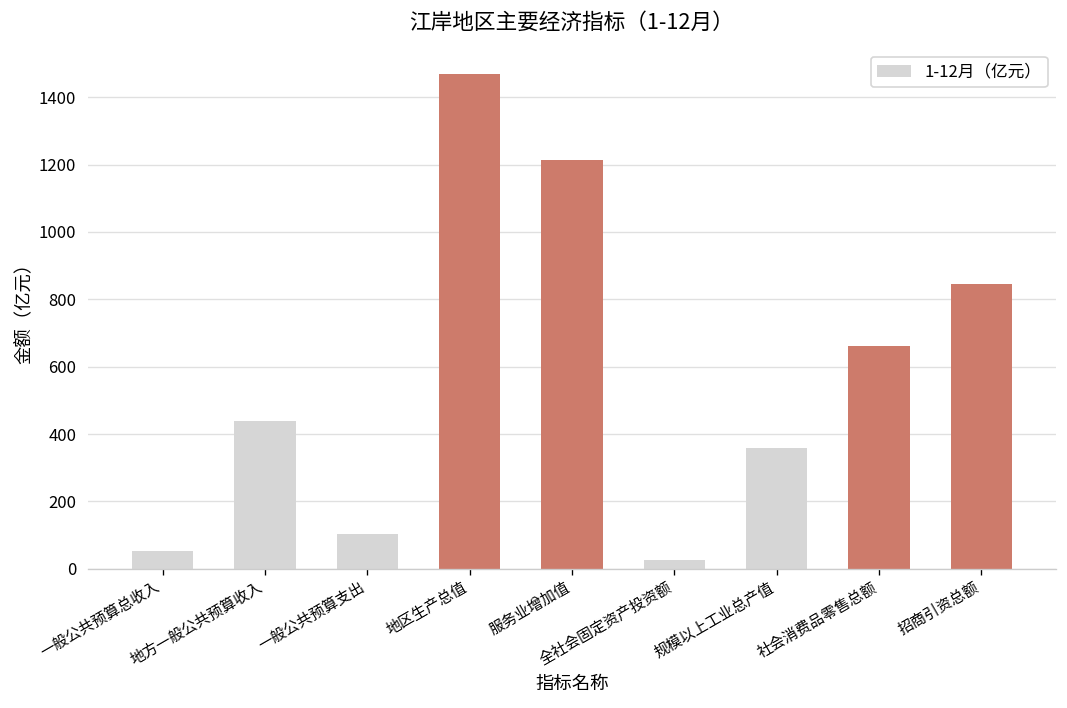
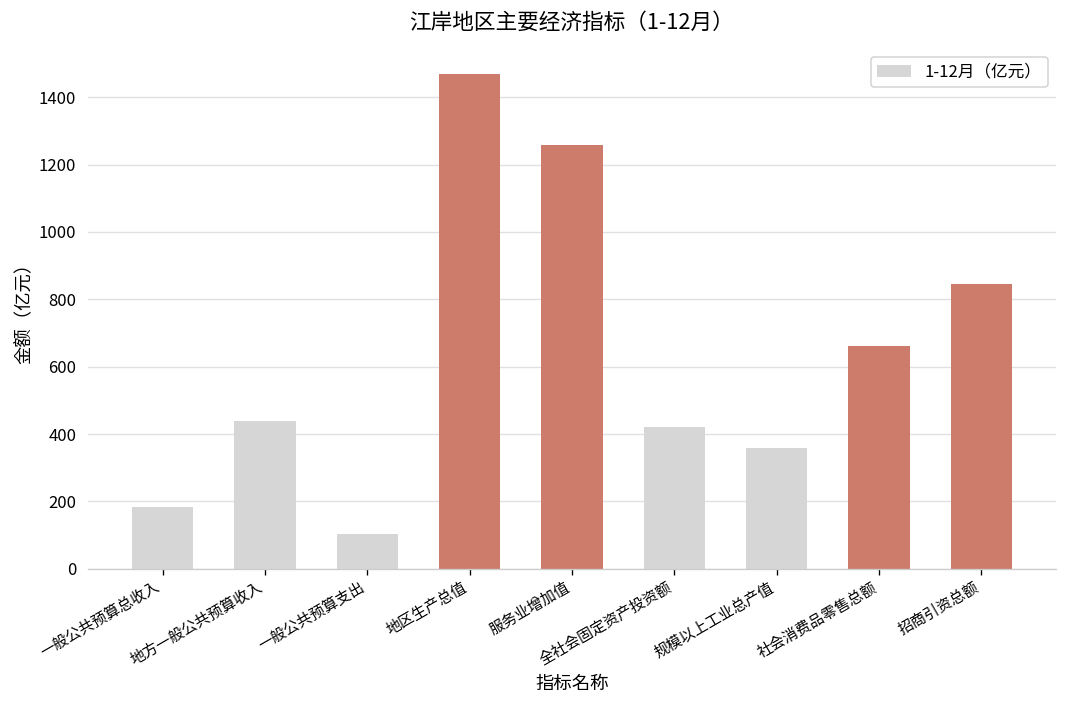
一般公共预算总收入: 50 -> 180
服务业增加值: 1210 -> 1260
全社会固定资产投资额: 30 -> 420
